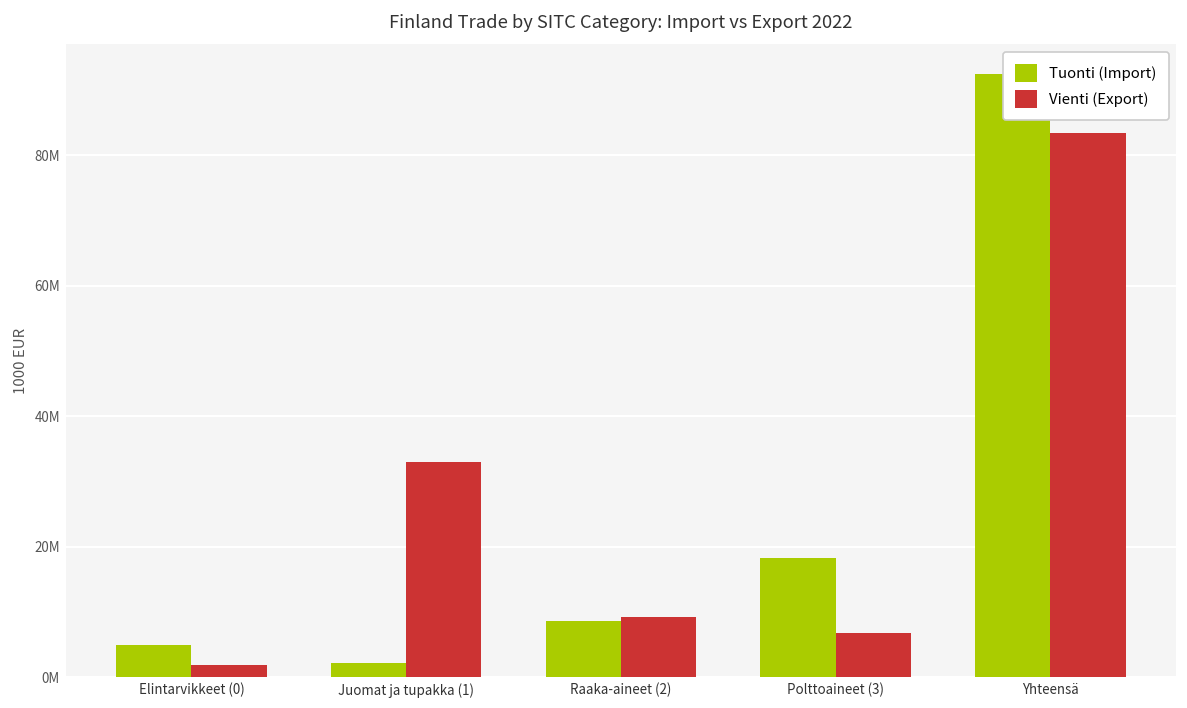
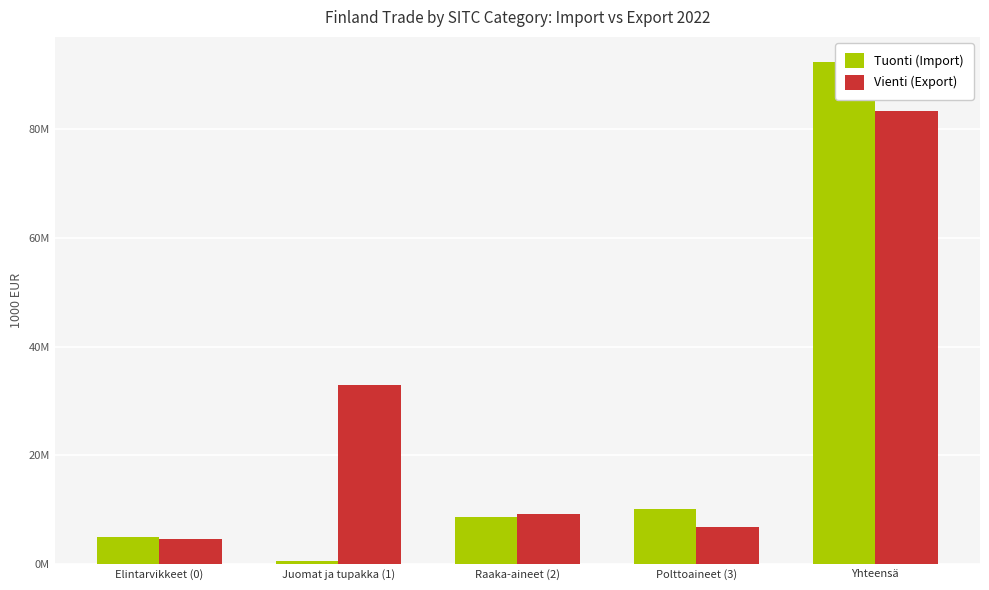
Vienti (Export), Elintarvikkeet (0): 2000000 -> 5000000
Tuonti (Import), Juomat ja tupakka (1): 2000000 -> 1000000
Tuonti (Import), Polttoaineet (3): 18000000 -> 10000000
